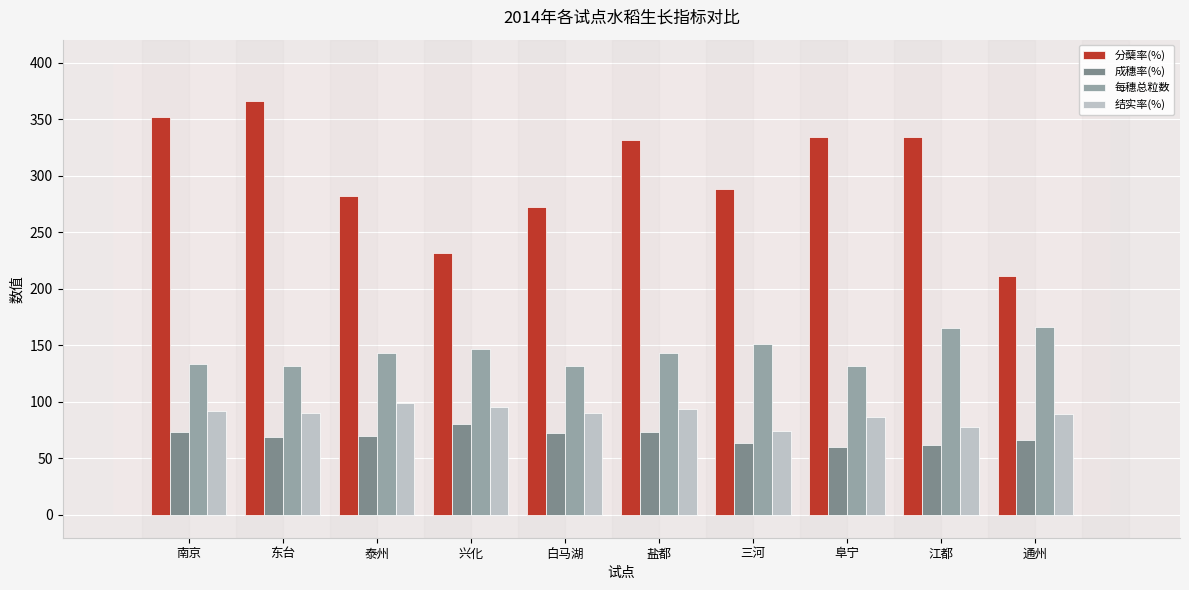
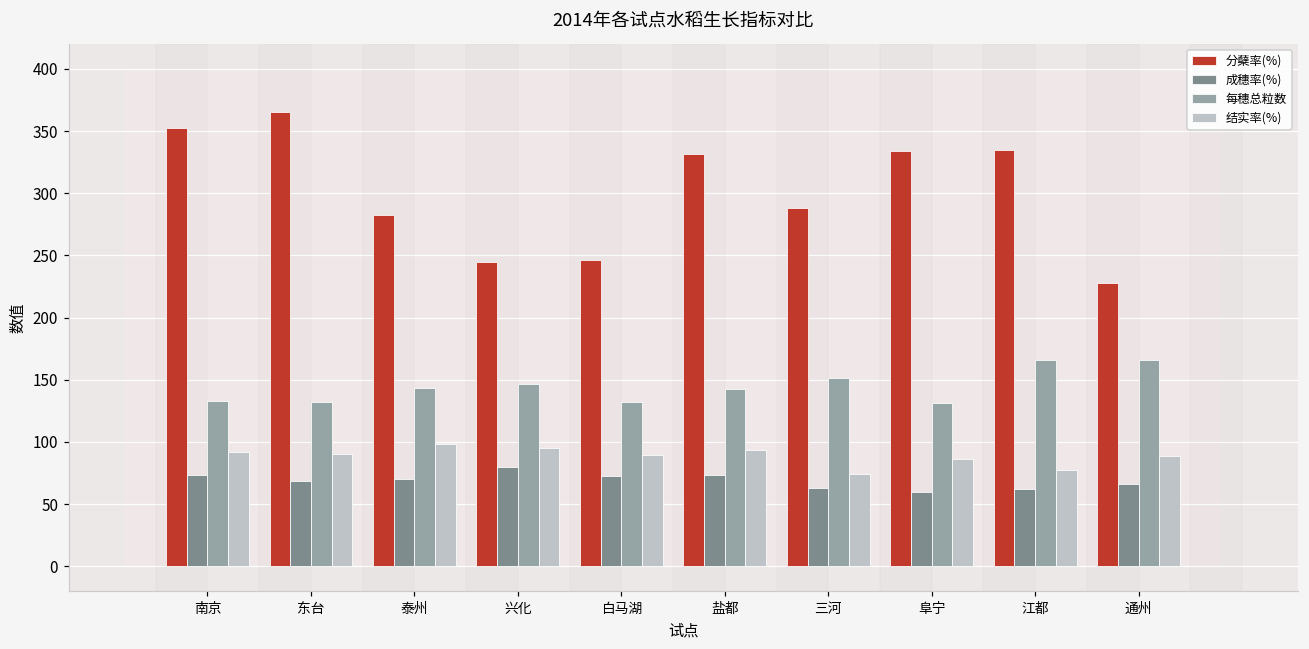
分蘖率(%), 兴化: 232 -> 244
分蘖率(%), 白马湖: 273 -> 246
分蘖率(%), 通州: 211 -> 228
